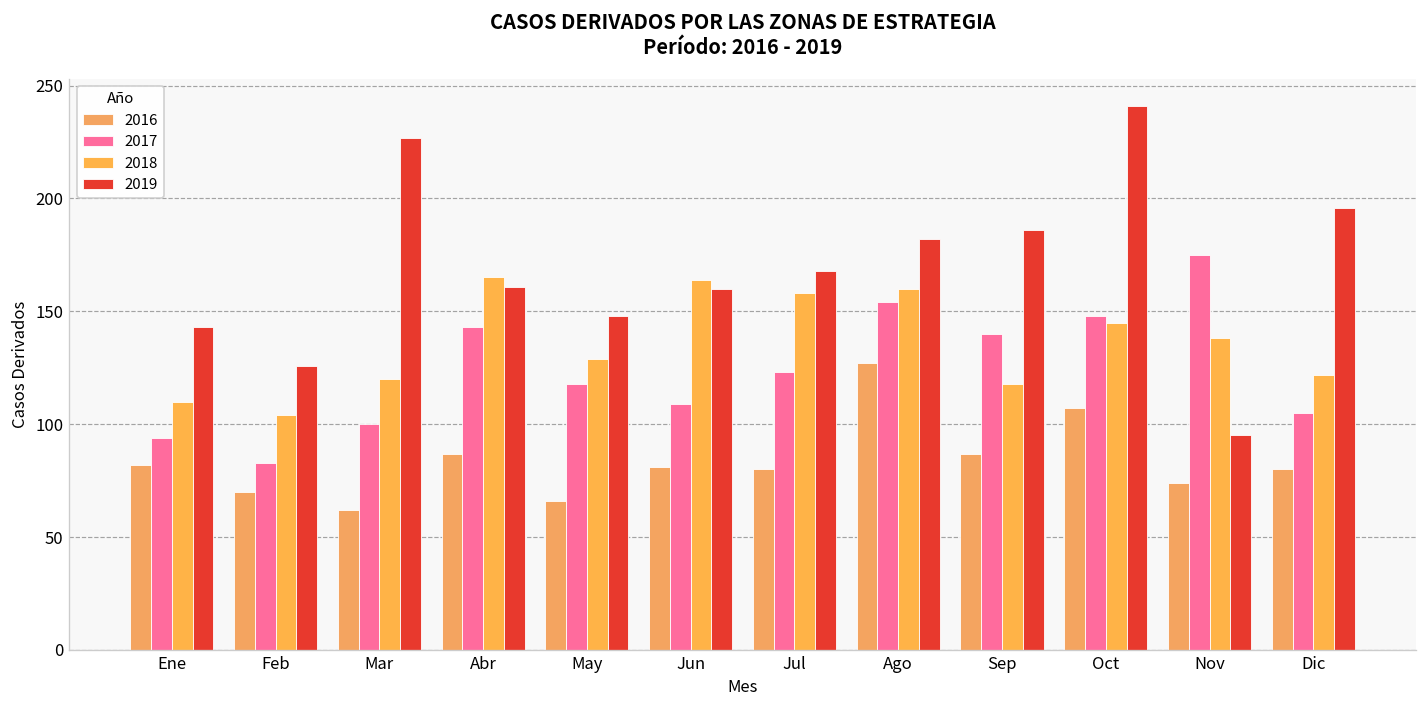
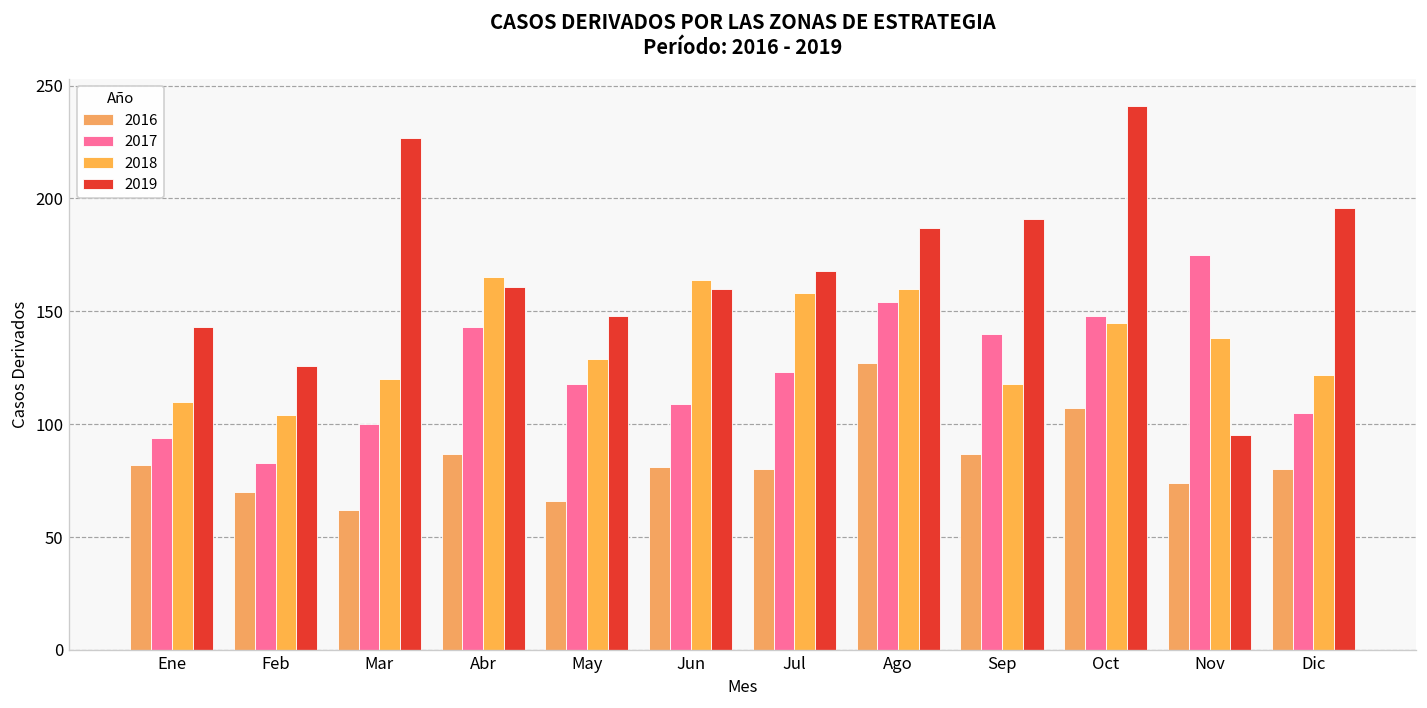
2019, Ago: 182 -> 187
2019, Sep: 186 -> 191
